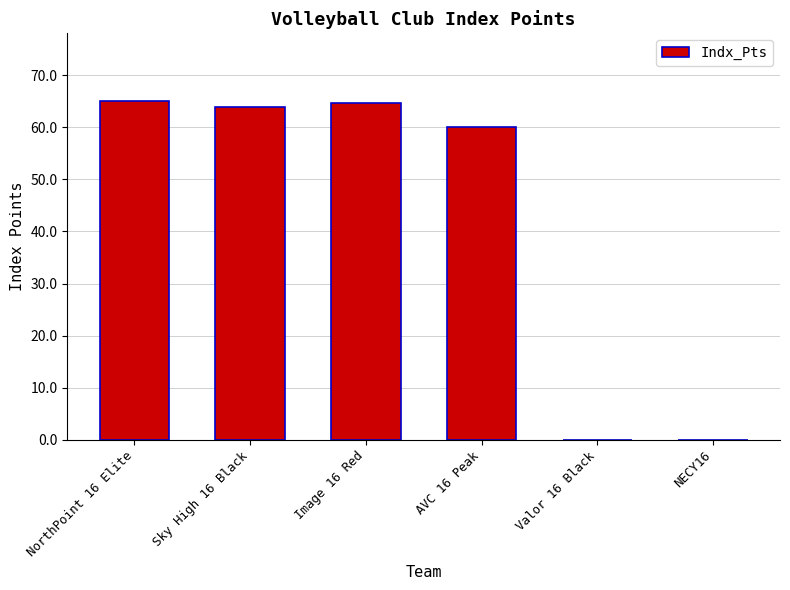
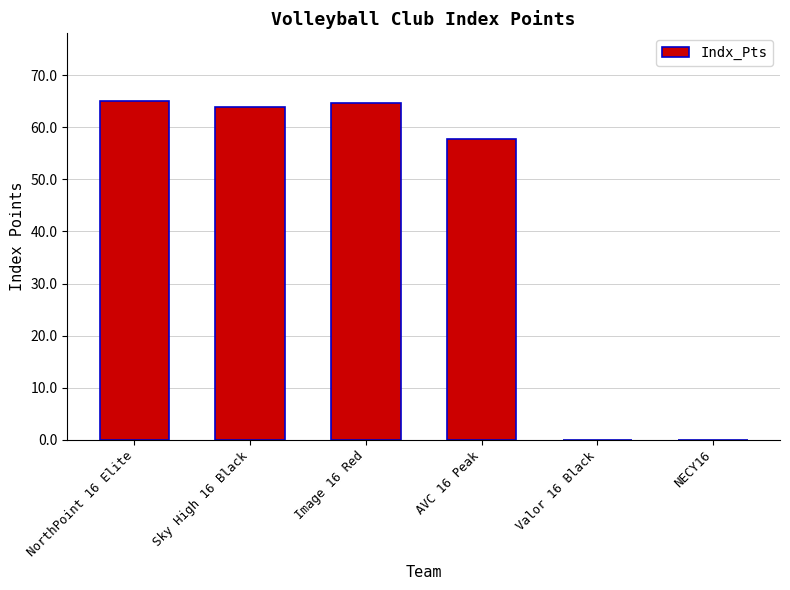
AVC 16 Peak: 60 -> 58
